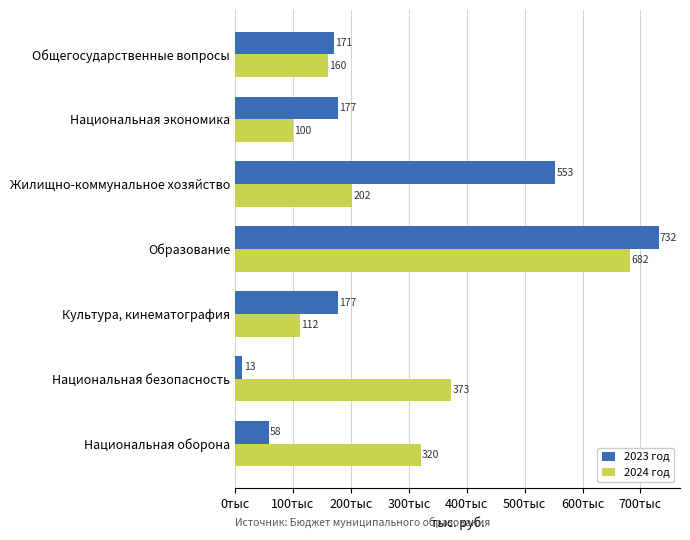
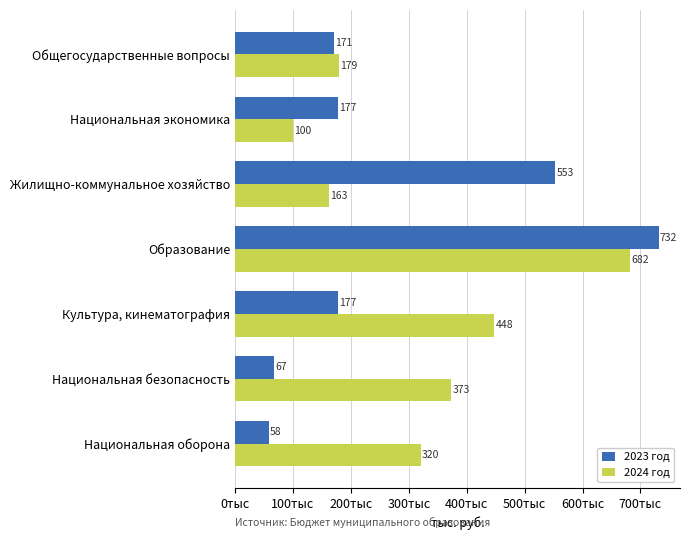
2024 год, Общегосударственные вопросы: 160 -> 179
2024 год, Жилищно-коммунальное хозяйство: 202 -> 163
2024 год, Культура, кинематография: 112 -> 448
2023 год, Национальная безопасность: 13 -> 67
